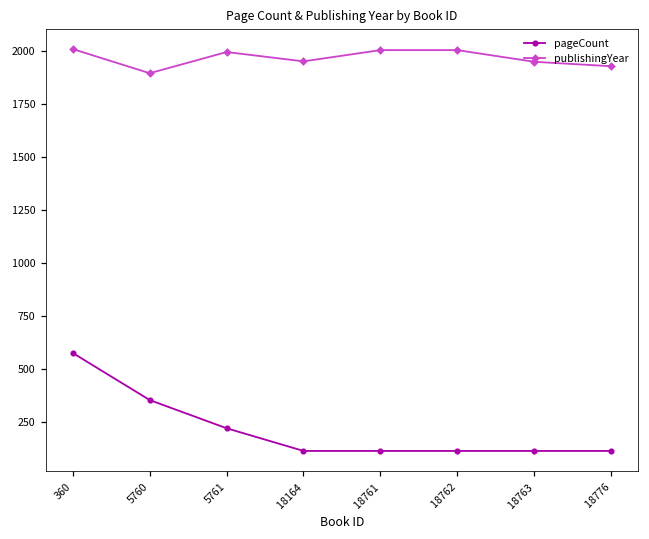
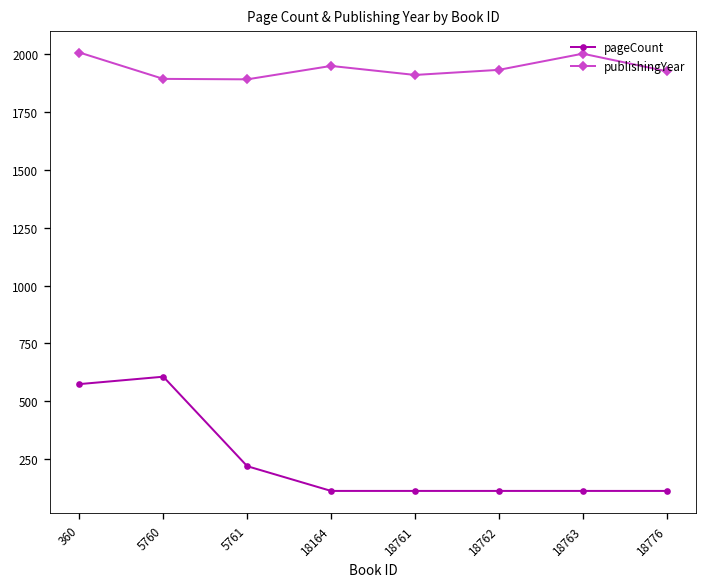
pageCount, 5760: 350 -> 610
publishingYear, 5761: 1990 -> 1890
publishingYear, 18761: 2000 -> 1910
publishingYear, 18762: 2000 -> 1930
publishingYear, 18763: 1950 -> 2000
